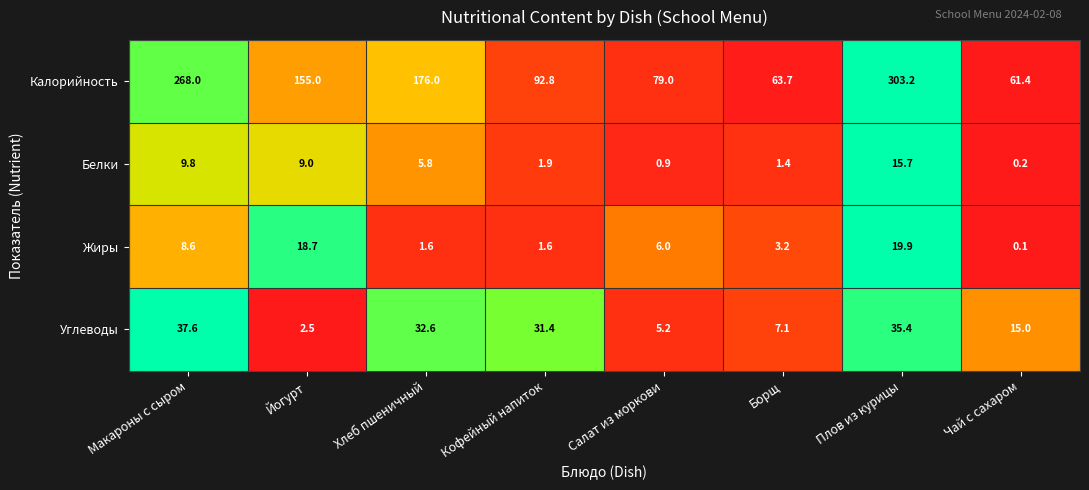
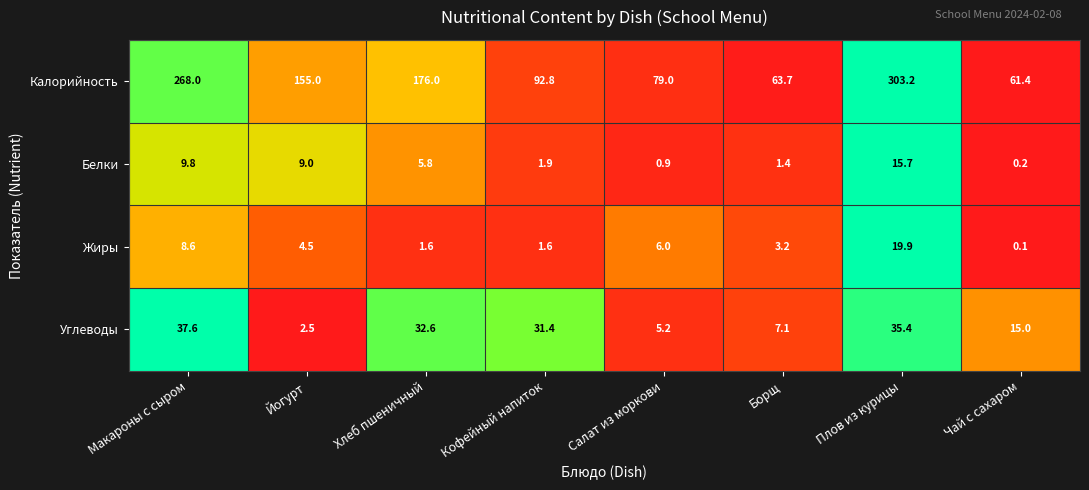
Жиры, Йогурт: 18.7 -> 4.5
